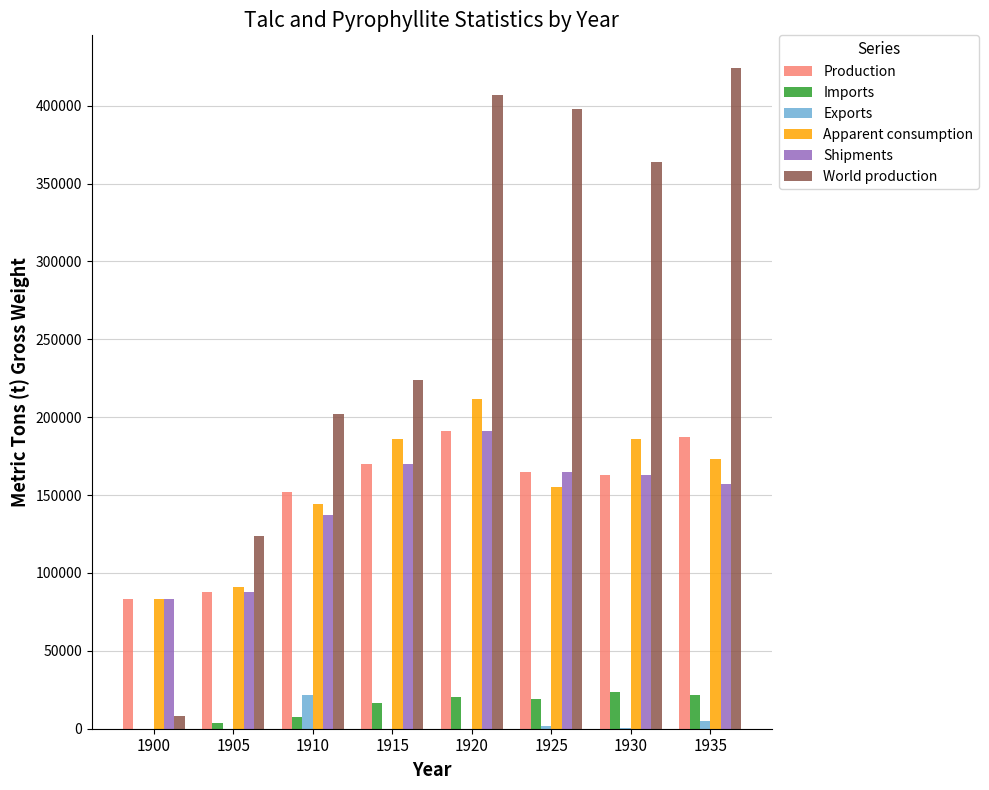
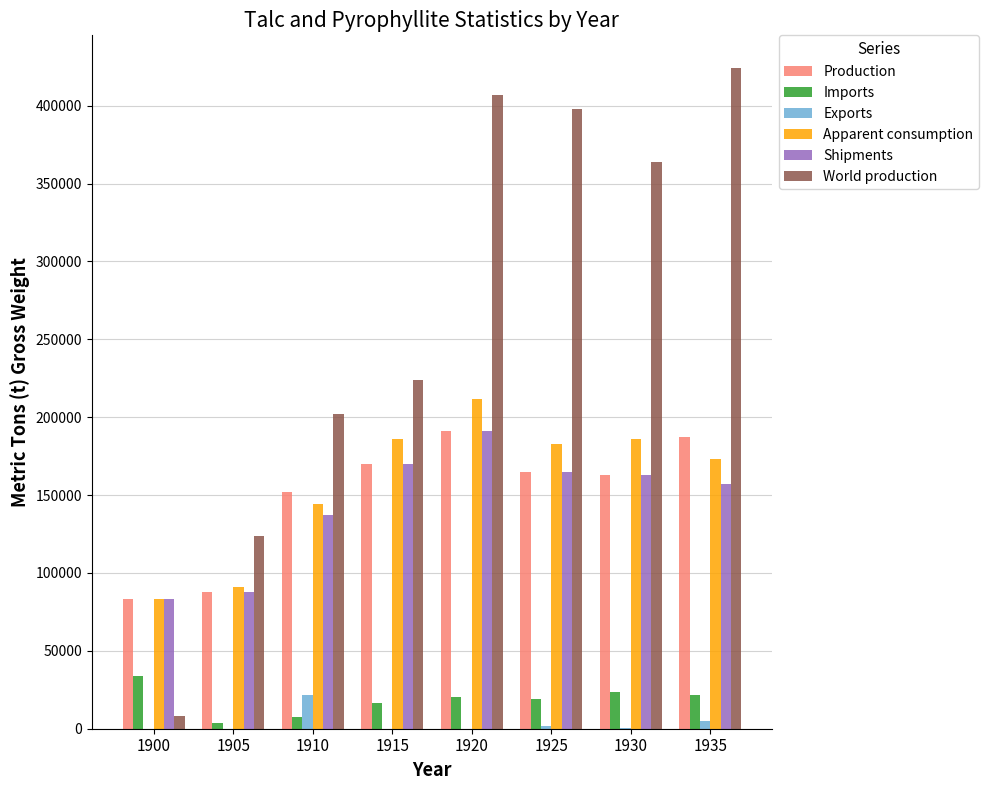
Imports, 1900: 0 -> 34000
Apparent consumption, 1925: 155000 -> 183000
